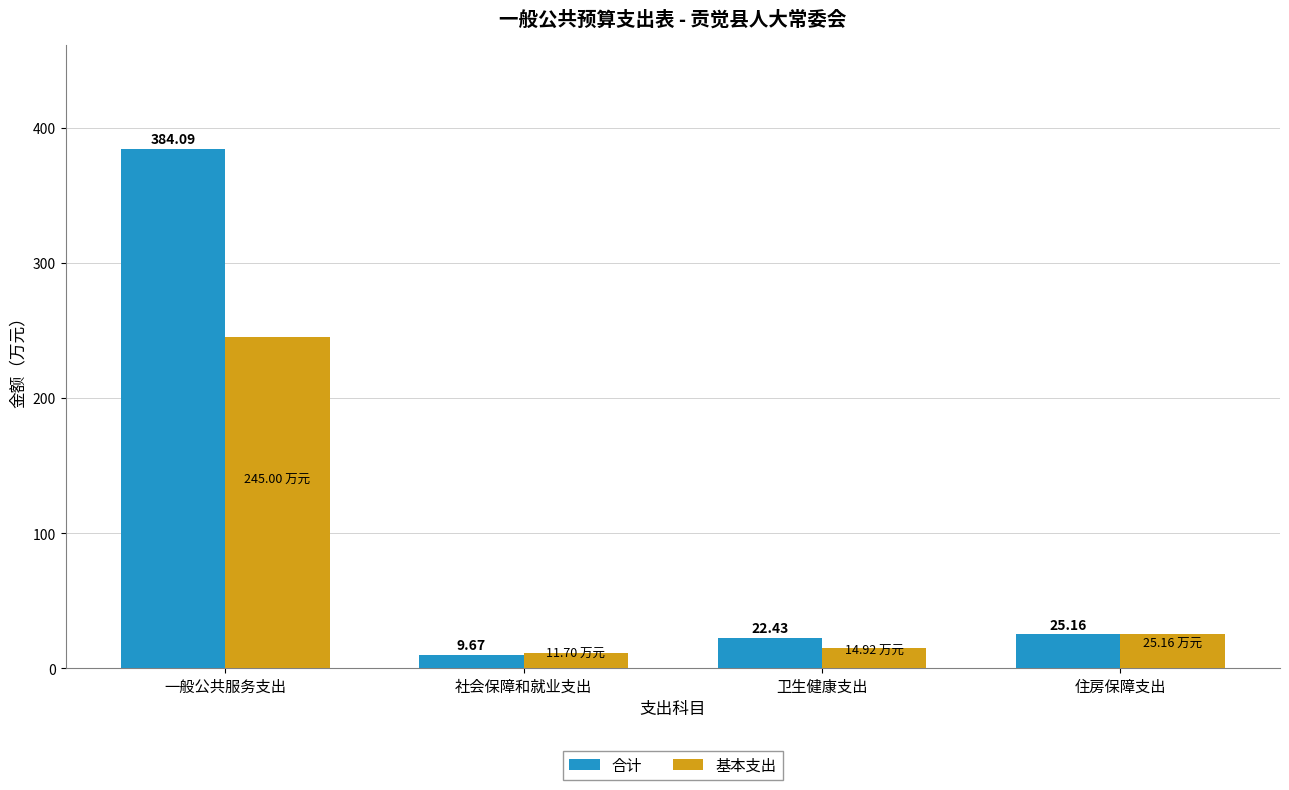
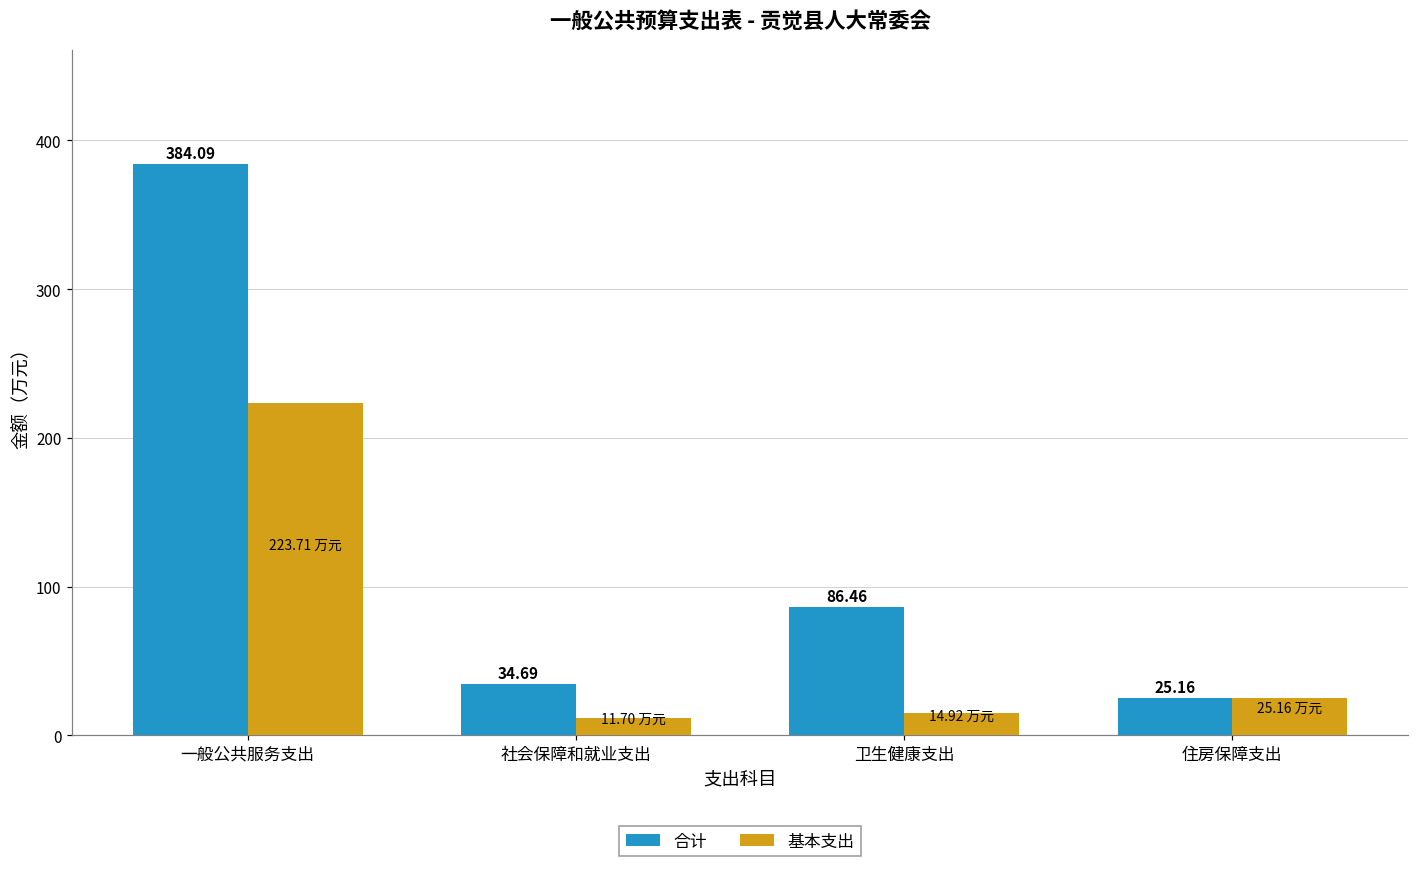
基本支出, 一般公共服务支出: 245.00 -> 223.71
合计, 社会保障和就业支出: 9.67 -> 34.69
合计, 卫生健康支出: 22.43 -> 86.46
